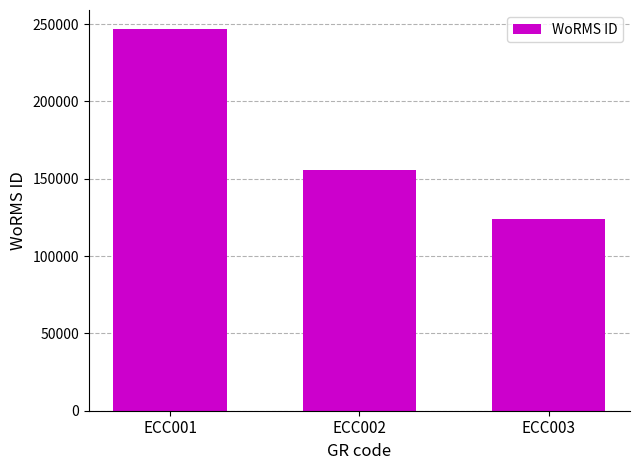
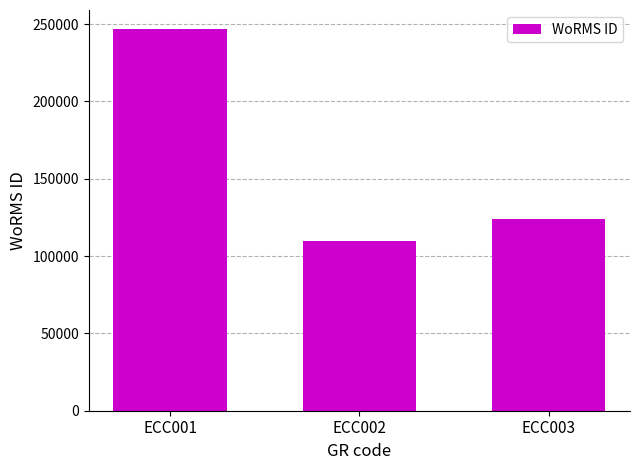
ECC002: 156000 -> 110000
